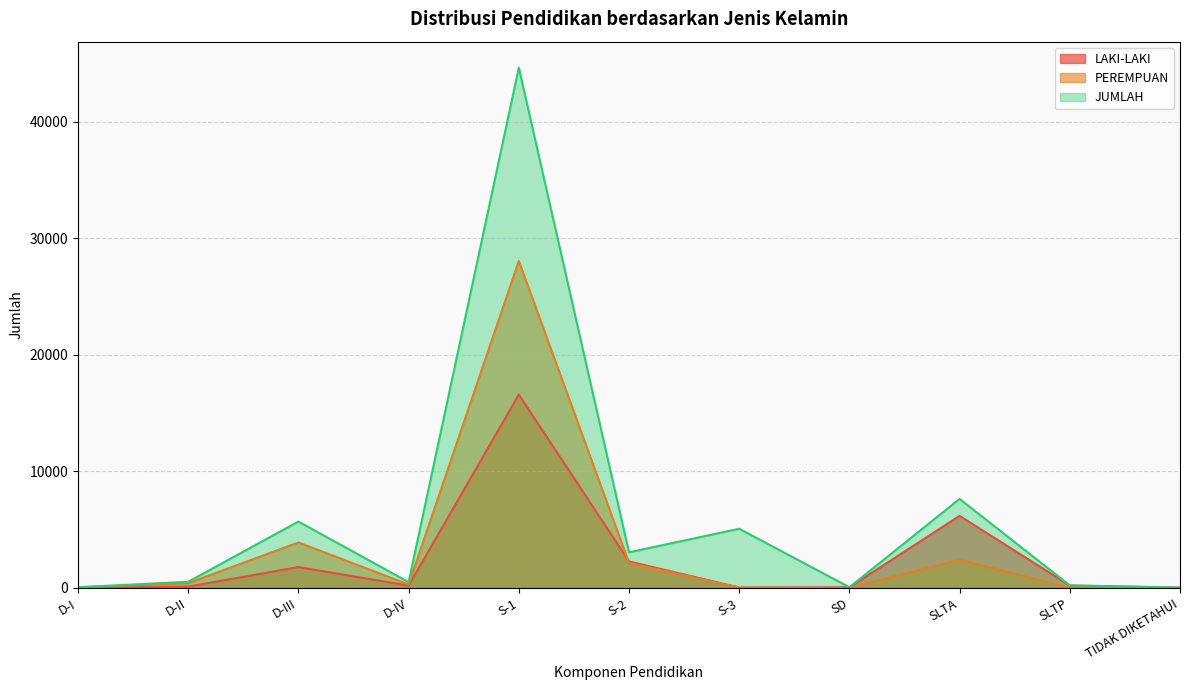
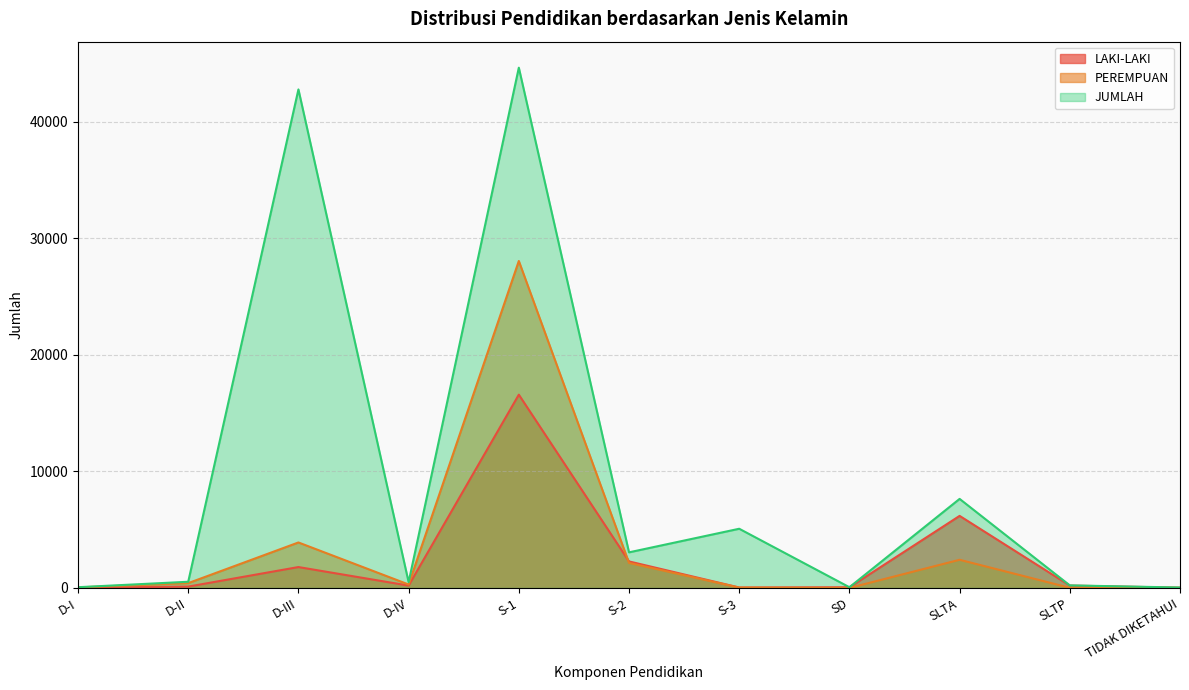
JUMLAH, D-III: 5700 -> 42800
